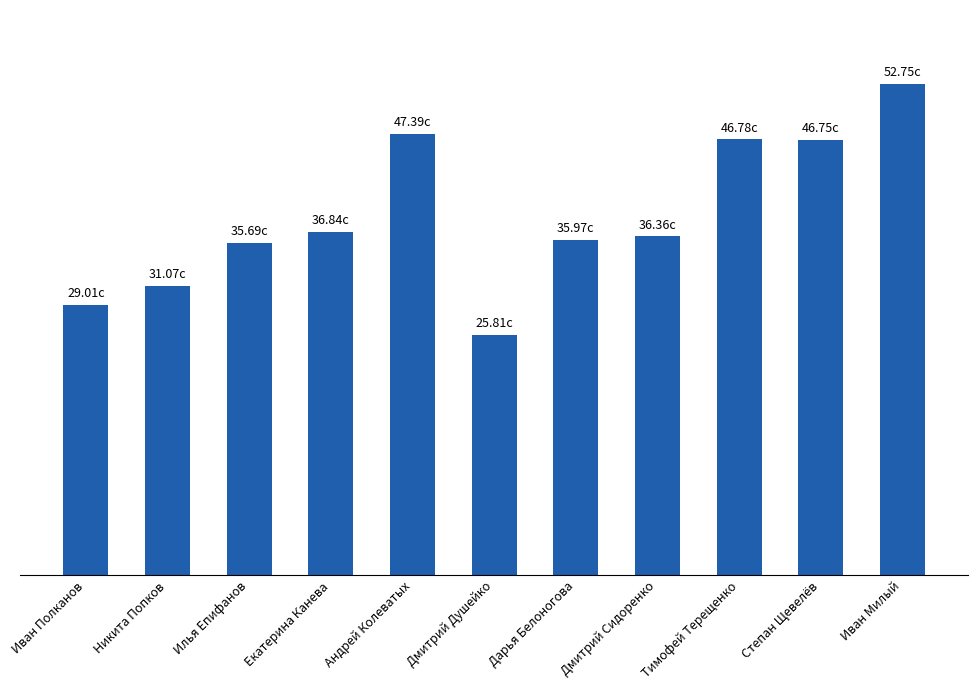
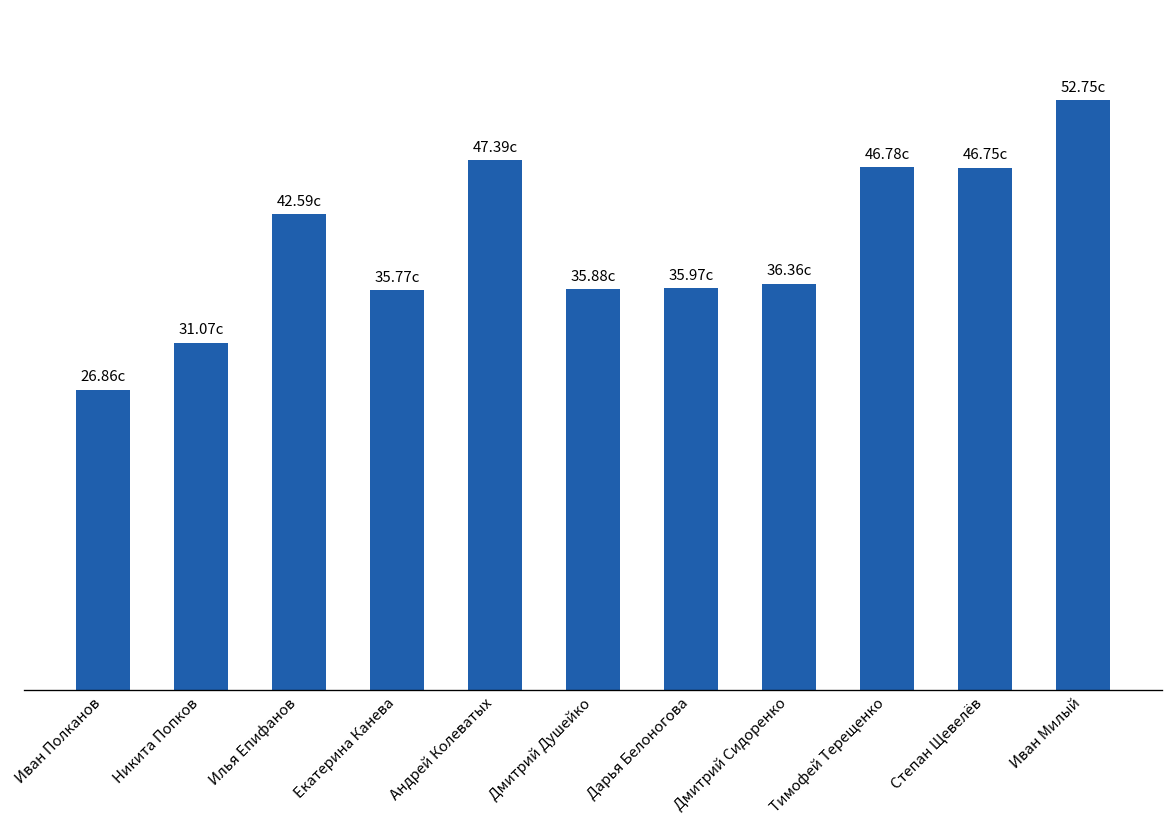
Иван Полканов: 29.01с -> 26.86с
Илья Епифанов: 35.69с -> 42.59с
Екатерина Канева: 36.84с -> 35.77с
Дмитрий Душейко: 25.81с -> 35.88с
